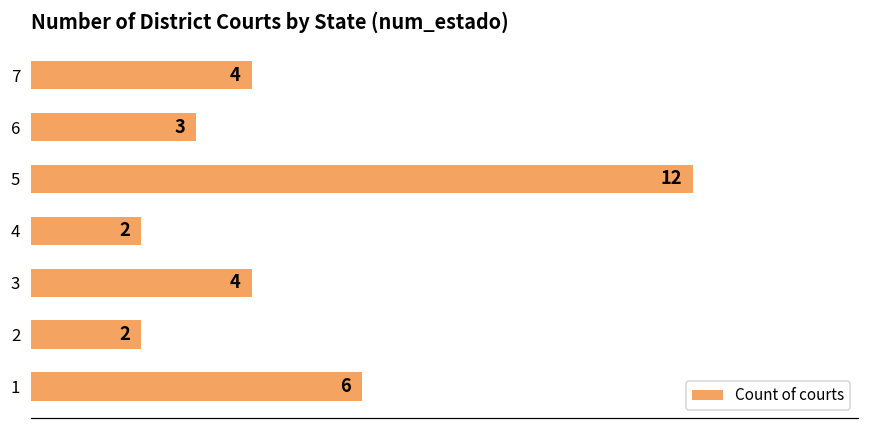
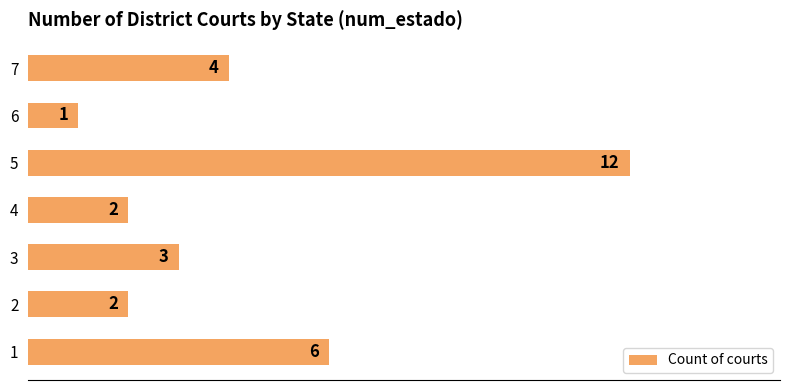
6: 3 -> 1
3: 4 -> 3
